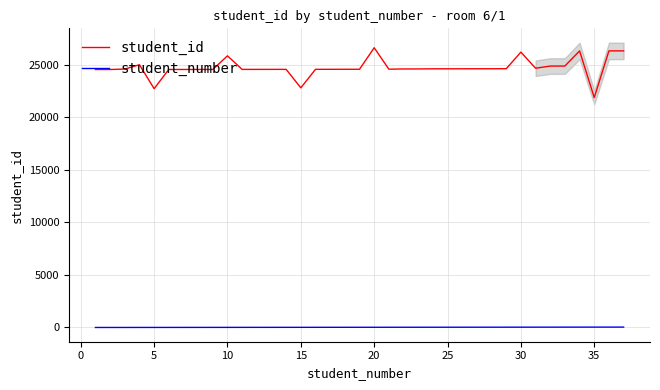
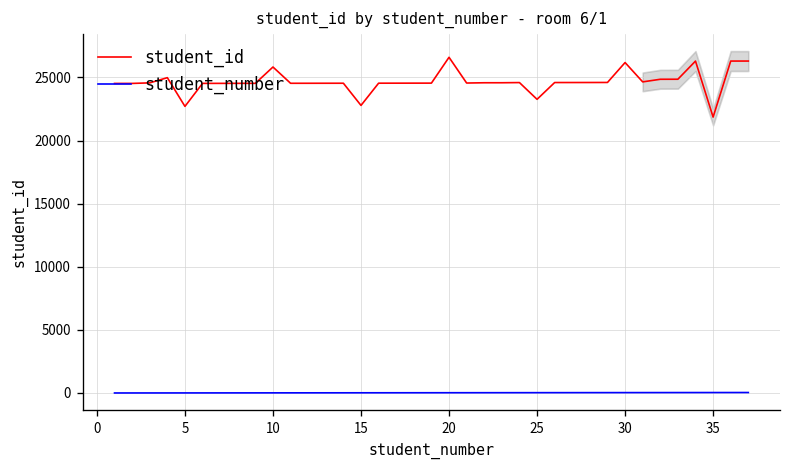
student_id, 25: 24600 -> 23300
